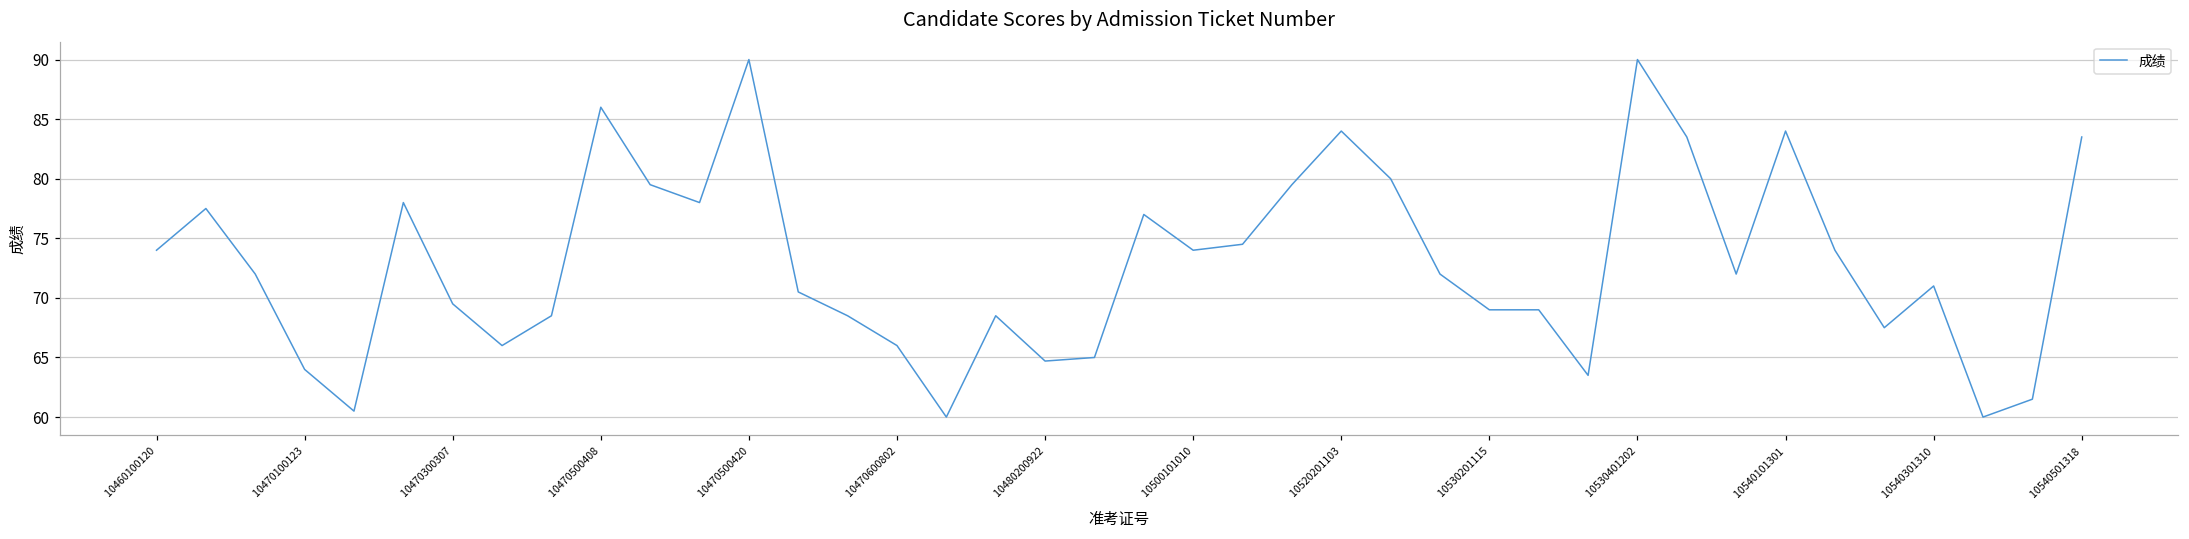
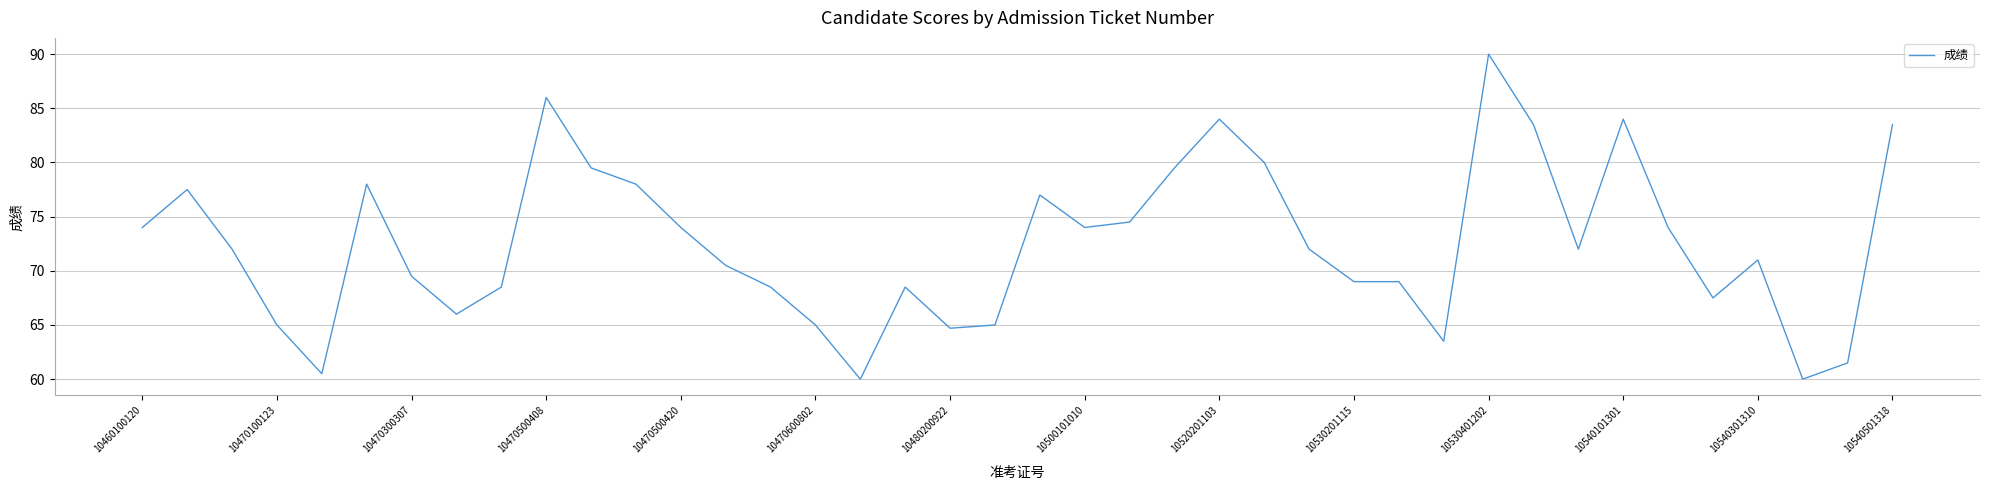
10470100123: 64 -> 65
10470500420: 90 -> 74
10470600802: 66 -> 65
